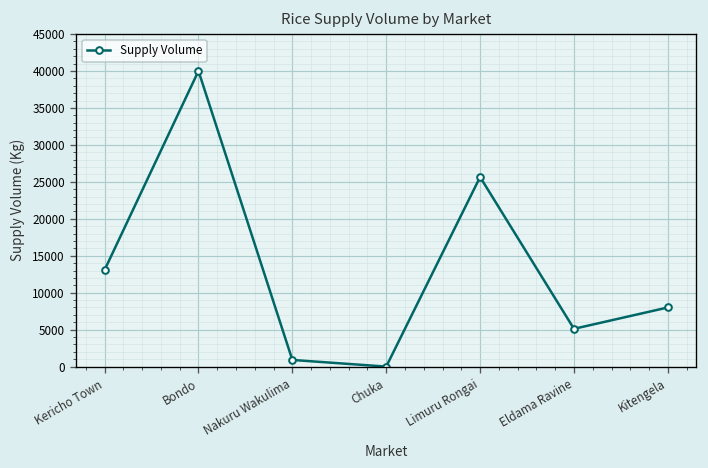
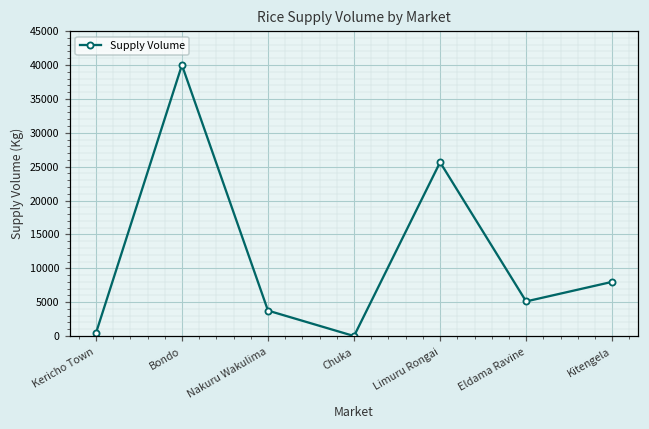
Kericho Town: 13000 -> 0
Nakuru Wakulima: 1000 -> 4000
